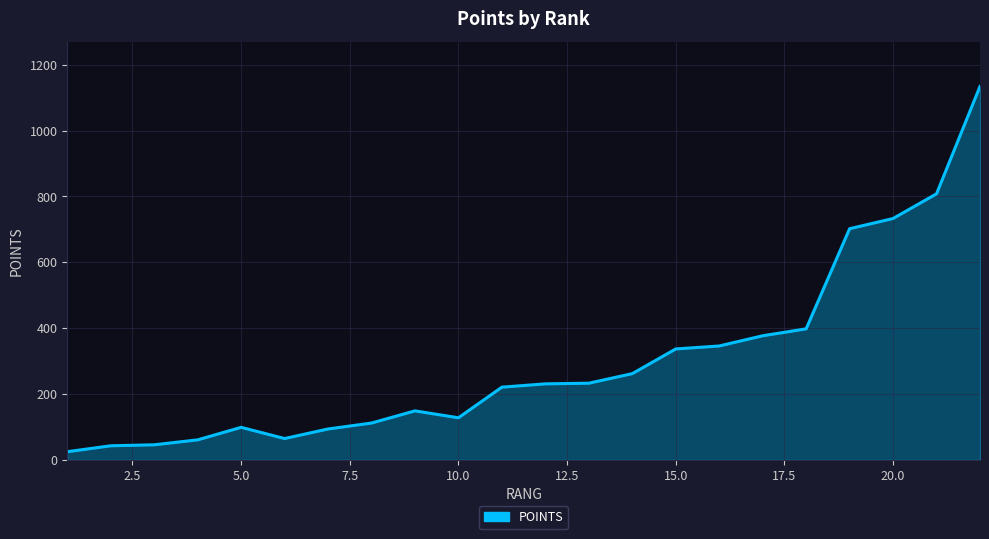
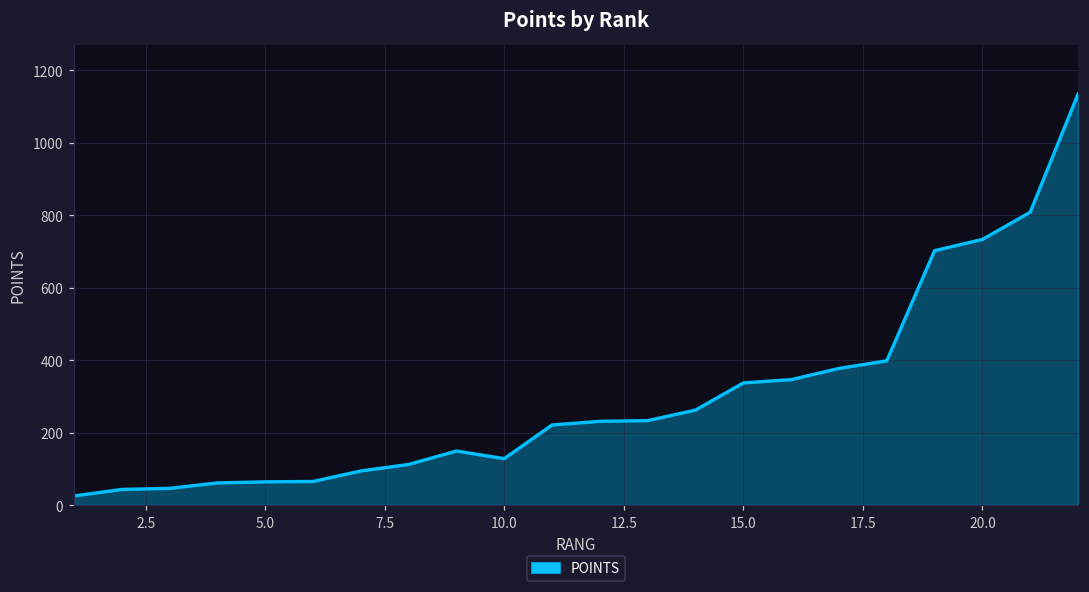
5.0: 100 -> 60
